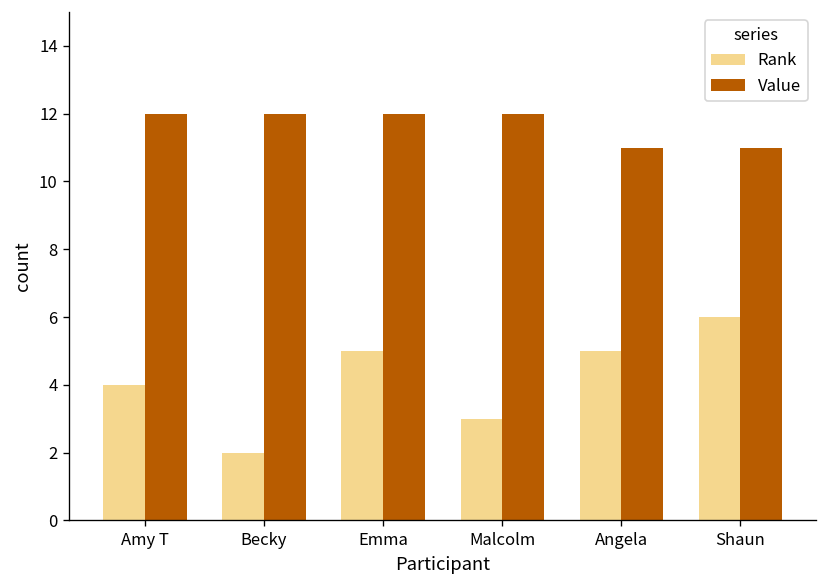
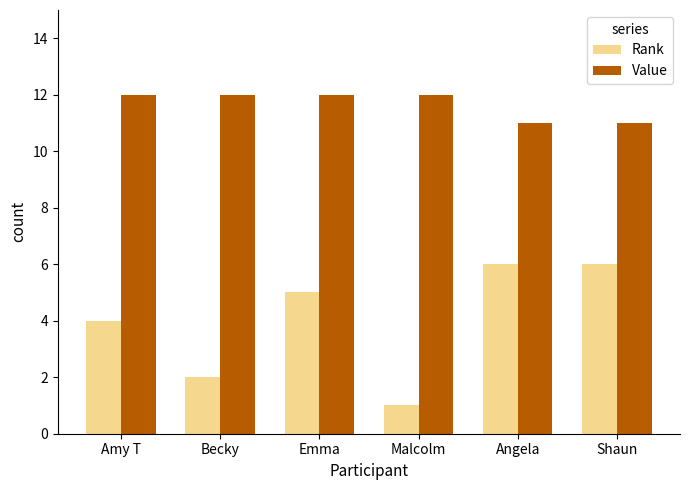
Rank, Malcolm: 3 -> 1
Rank, Angela: 5 -> 6
